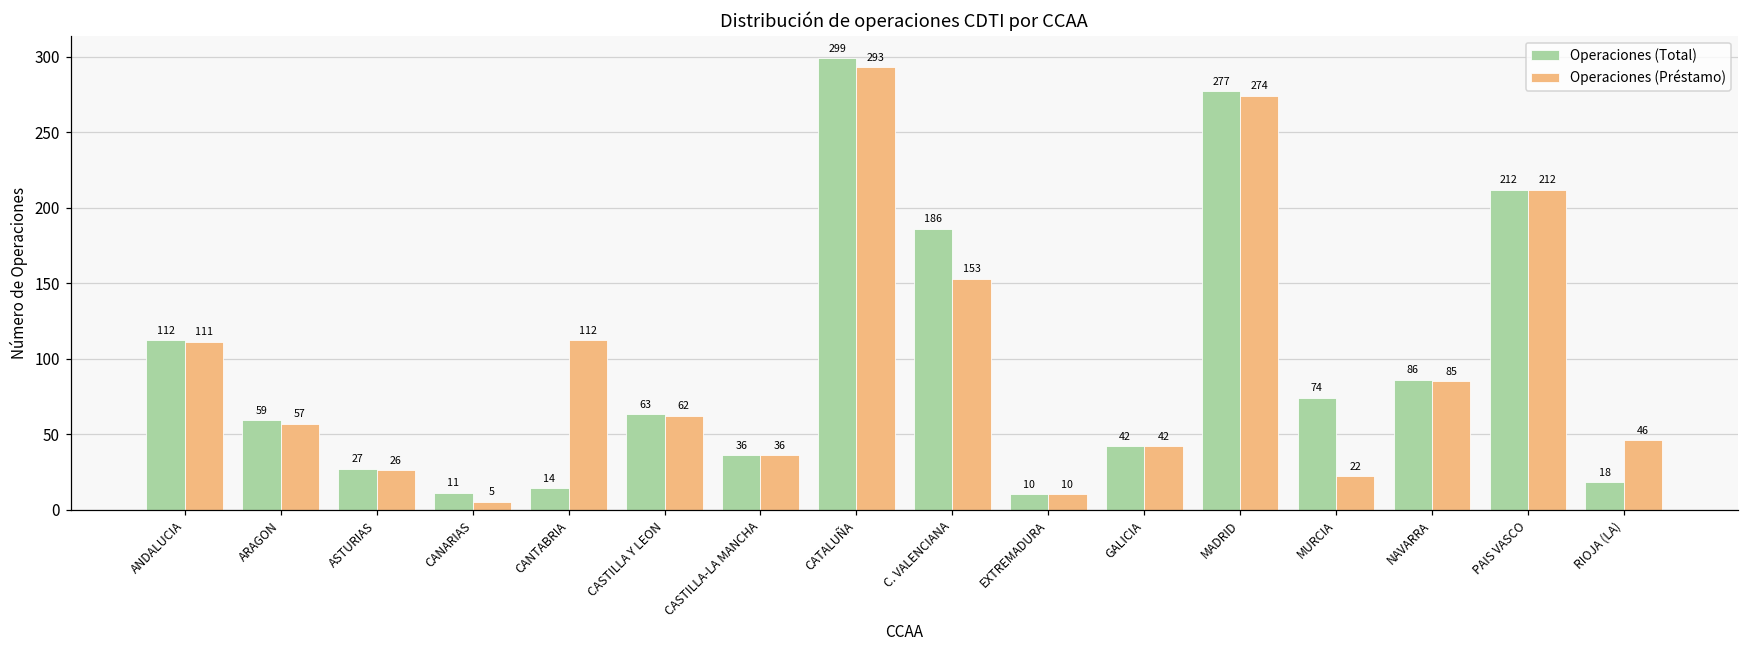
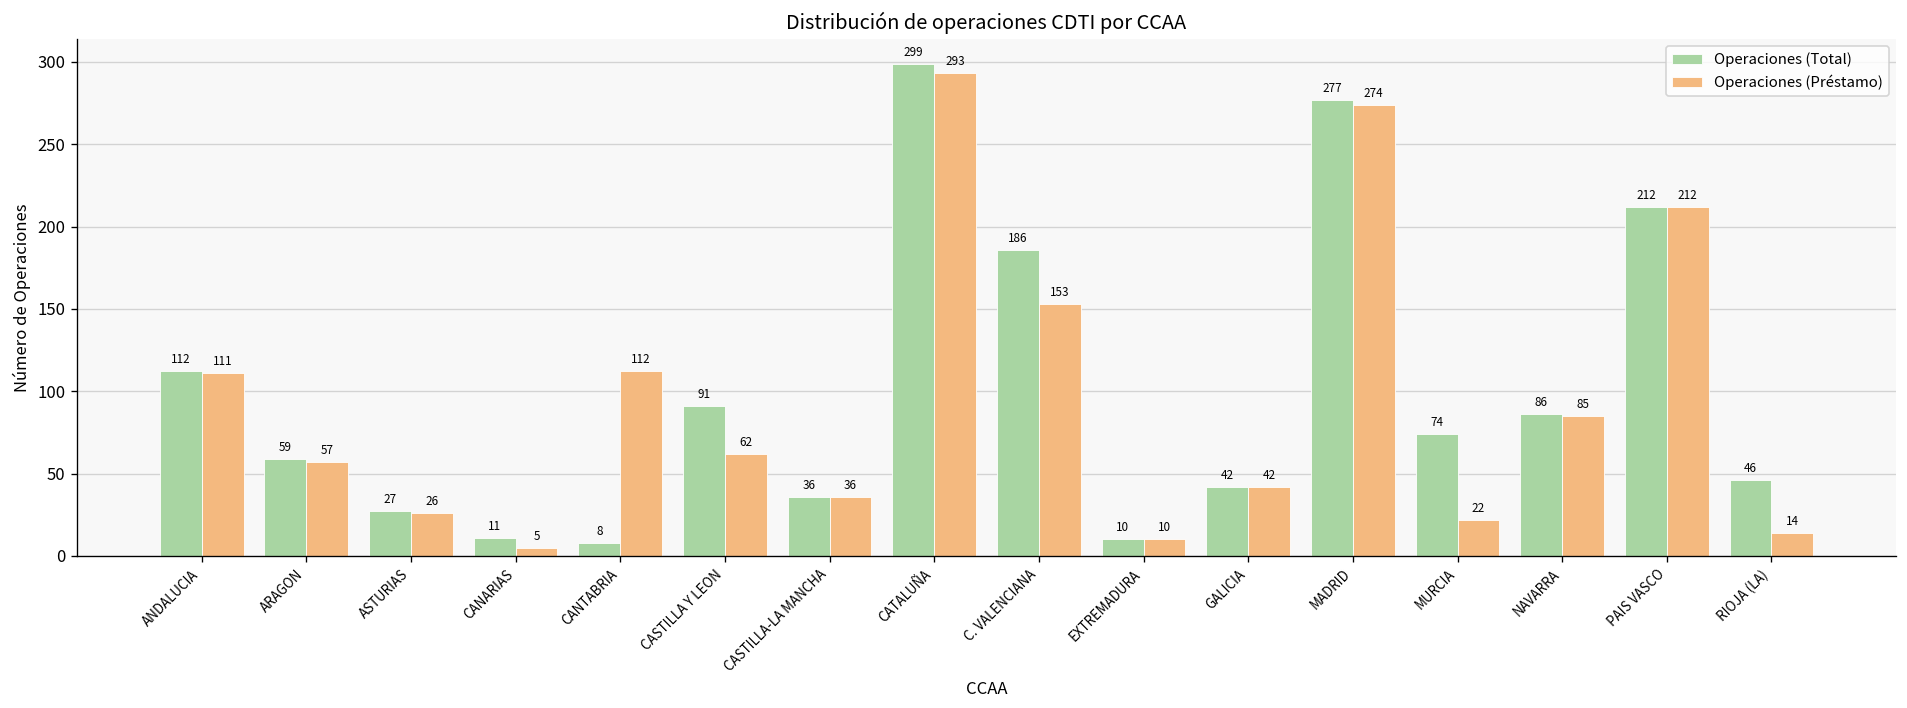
Operaciones (Total), CANTABRIA: 14 -> 8
Operaciones (Total), CASTILLA Y LEON: 63 -> 91
Operaciones (Total), RIOJA (LA): 18 -> 46
Operaciones (Préstamo), RIOJA (LA): 46 -> 14
